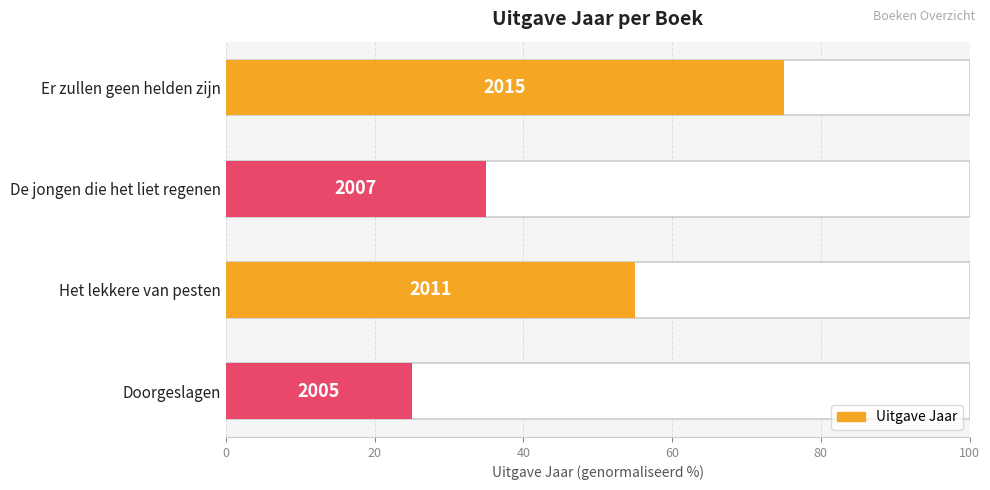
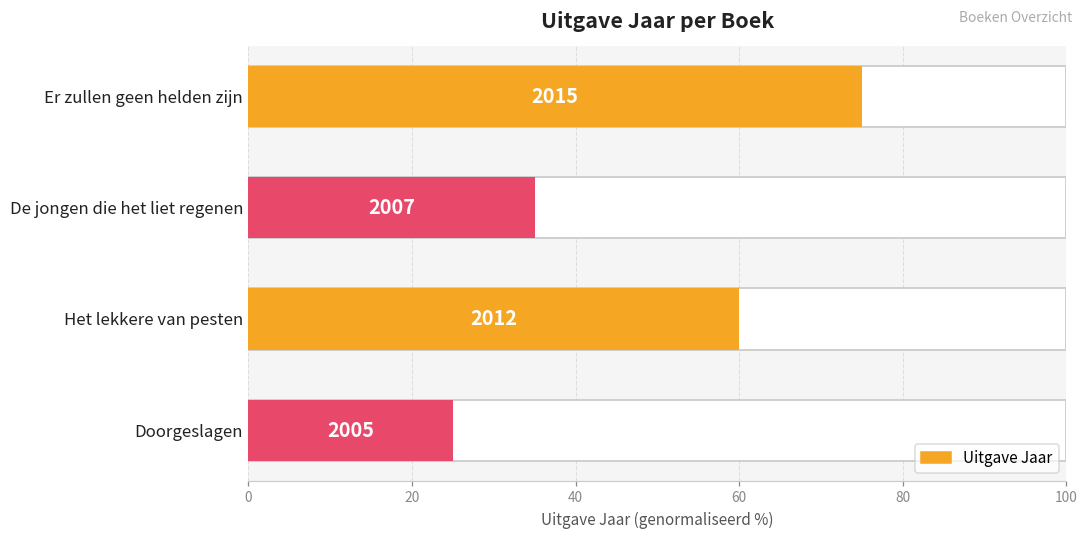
Uitgave Jaar, Het lekkere van pesten: 2011 -> 2012
